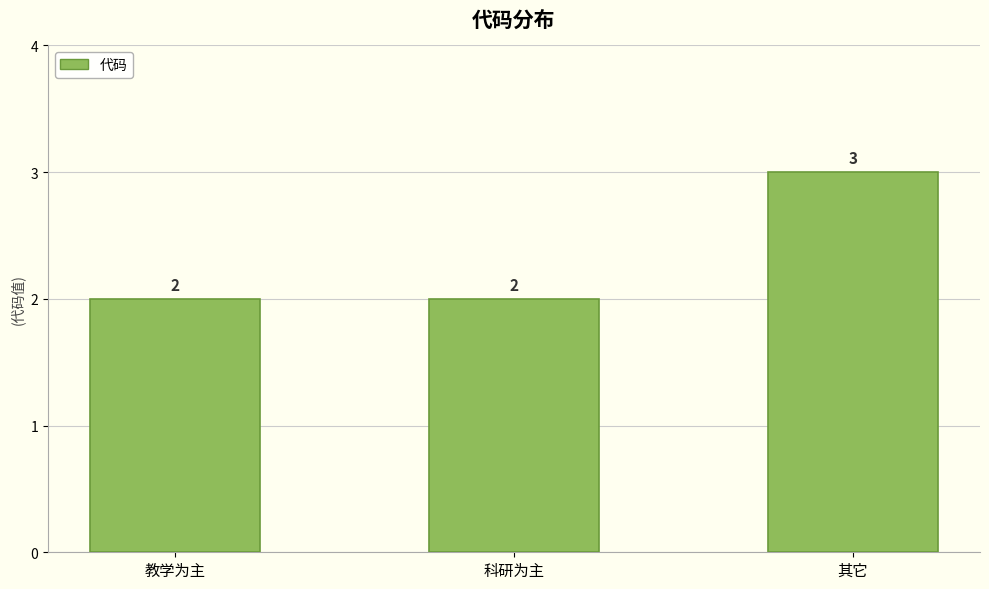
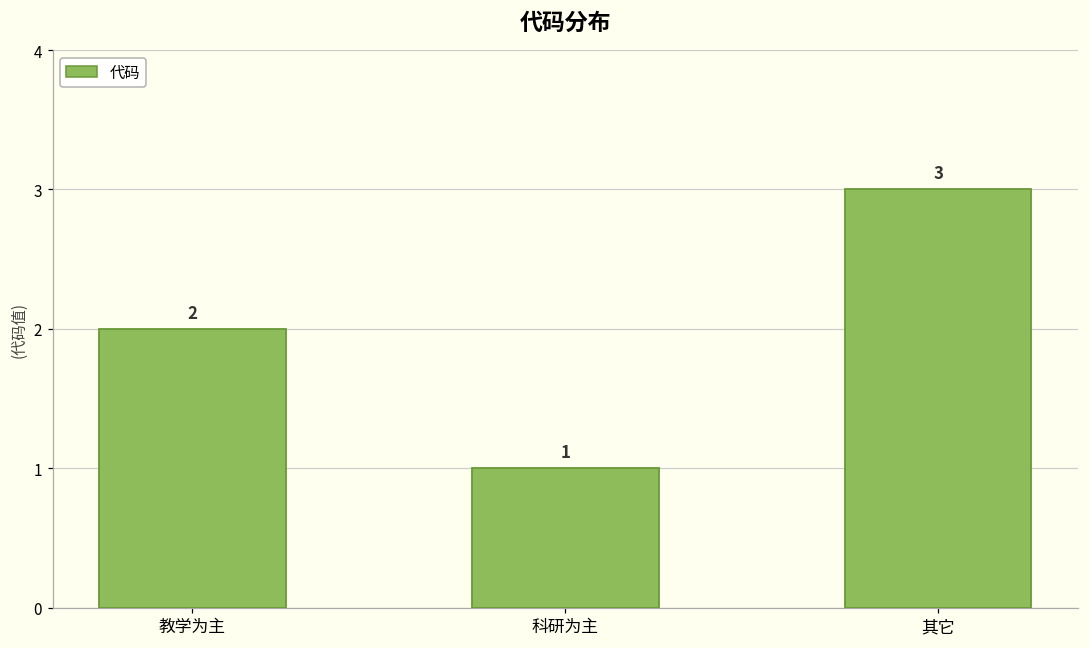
科研为主: 2 -> 1
